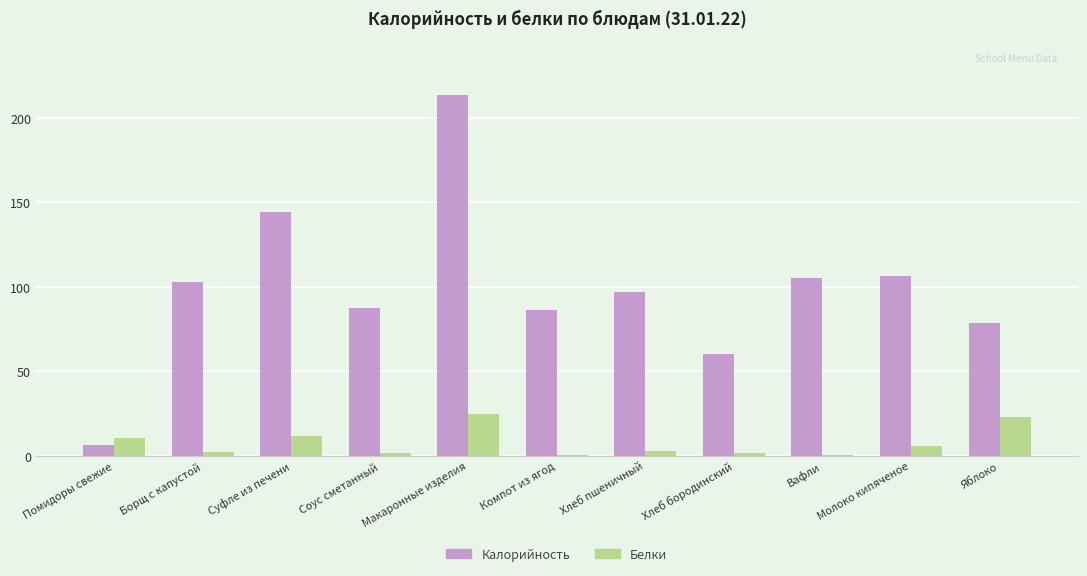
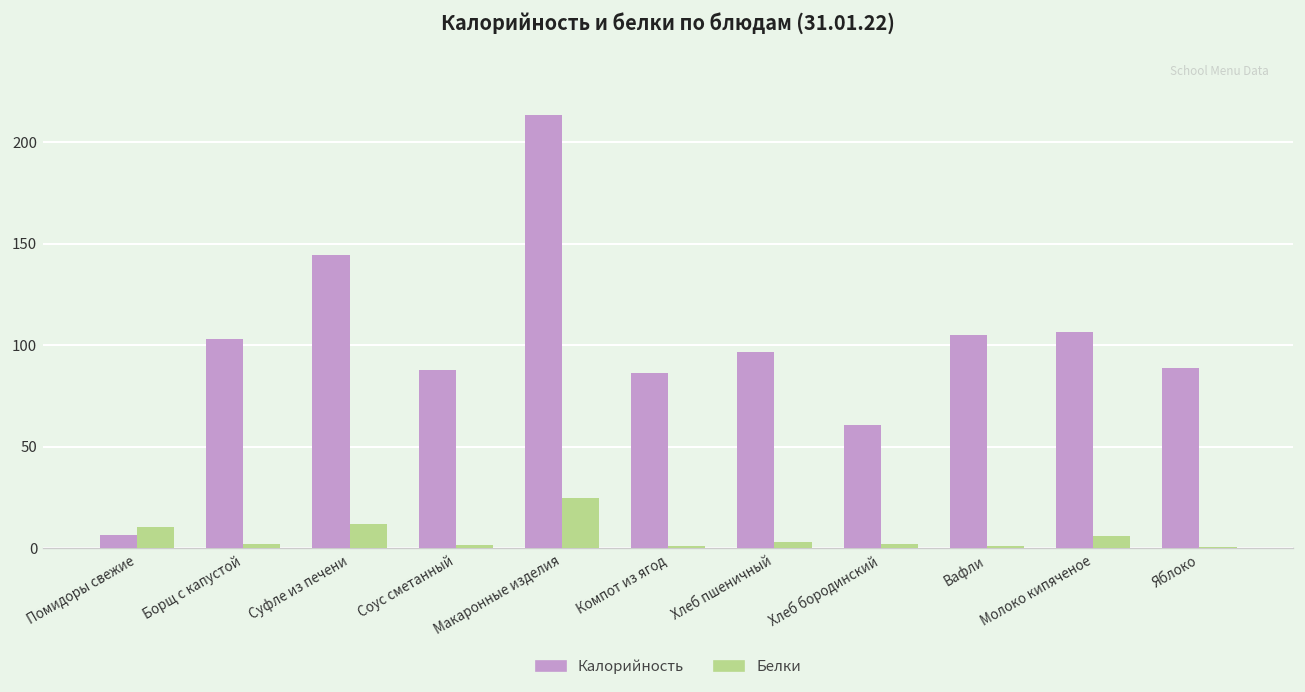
Калорийность, Яблоко: 79 -> 89
Белки, Яблоко: 23 -> 1
